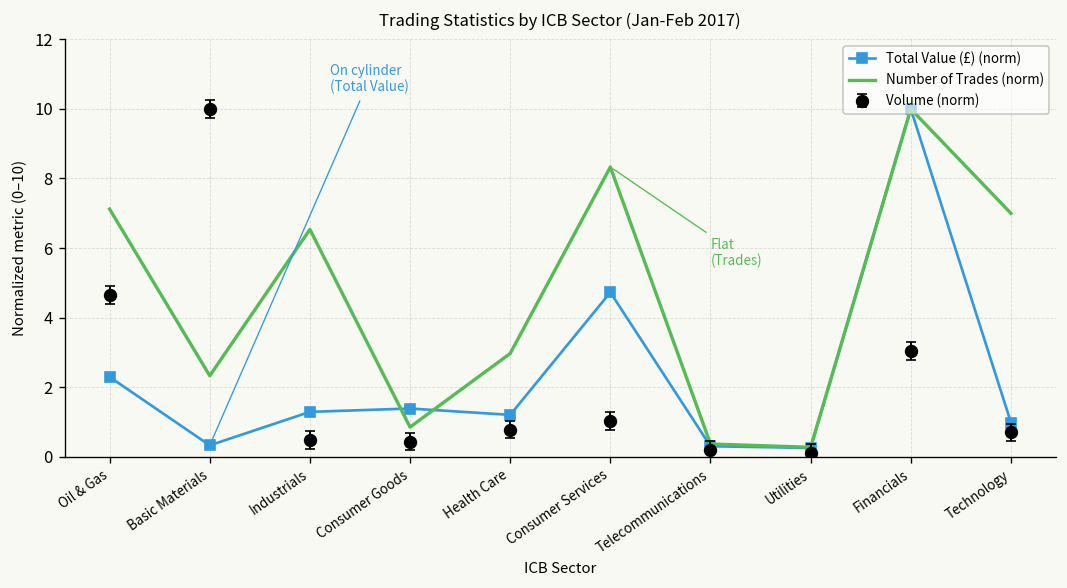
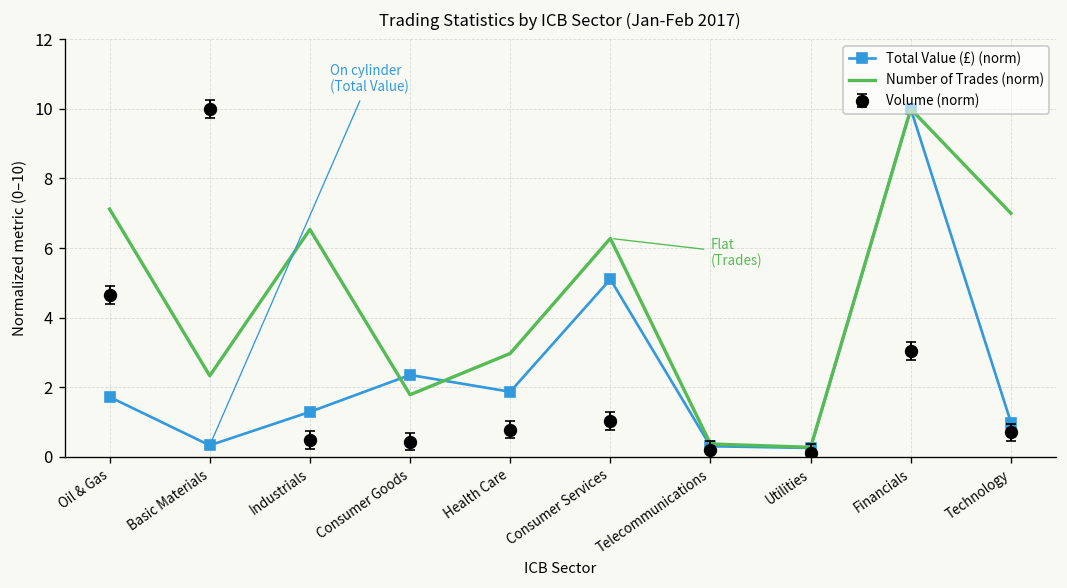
Total Value (£) (norm), Oil & Gas: 2.3 -> 1.7
Total Value (£) (norm), Consumer Goods: 1.4 -> 2.3
Number of Trades (norm), Consumer Goods: 0.8 -> 1.8
Total Value (£) (norm), Health Care: 1.2 -> 1.9
Total Value (£) (norm), Consumer Services: 4.7 -> 5.1
Number of Trades (norm), Consumer Services: 8.3 -> 6.3
